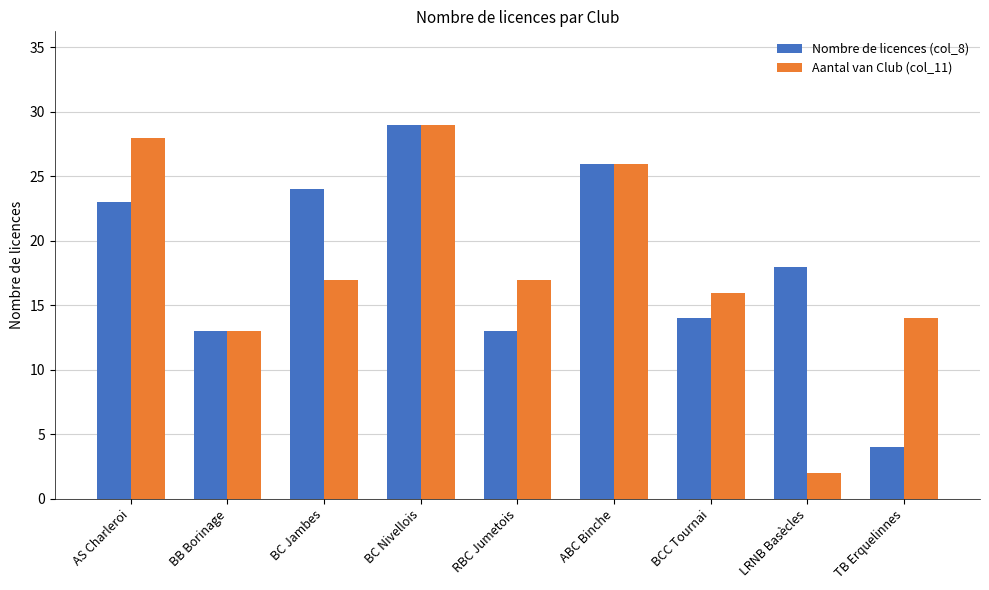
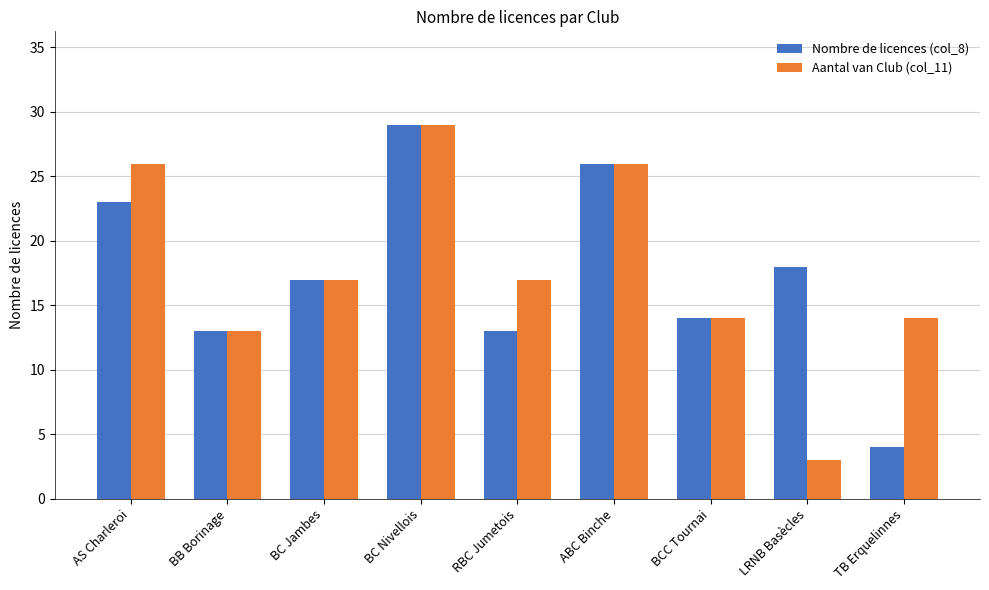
Aantal van Club (col_11), AS Charleroi: 28 -> 26
Nombre de licences (col_8), BC Jambes: 24 -> 17
Aantal van Club (col_11), BCC Tournai: 16 -> 14
Aantal van Club (col_11), LRNB Basècles: 2 -> 3
